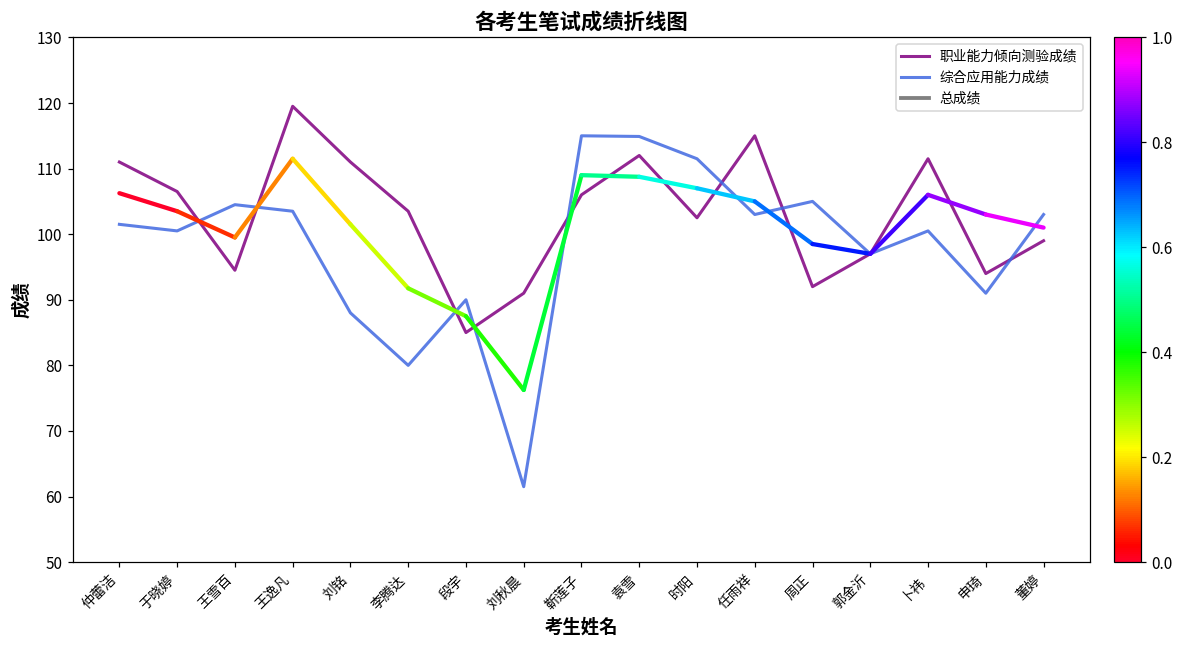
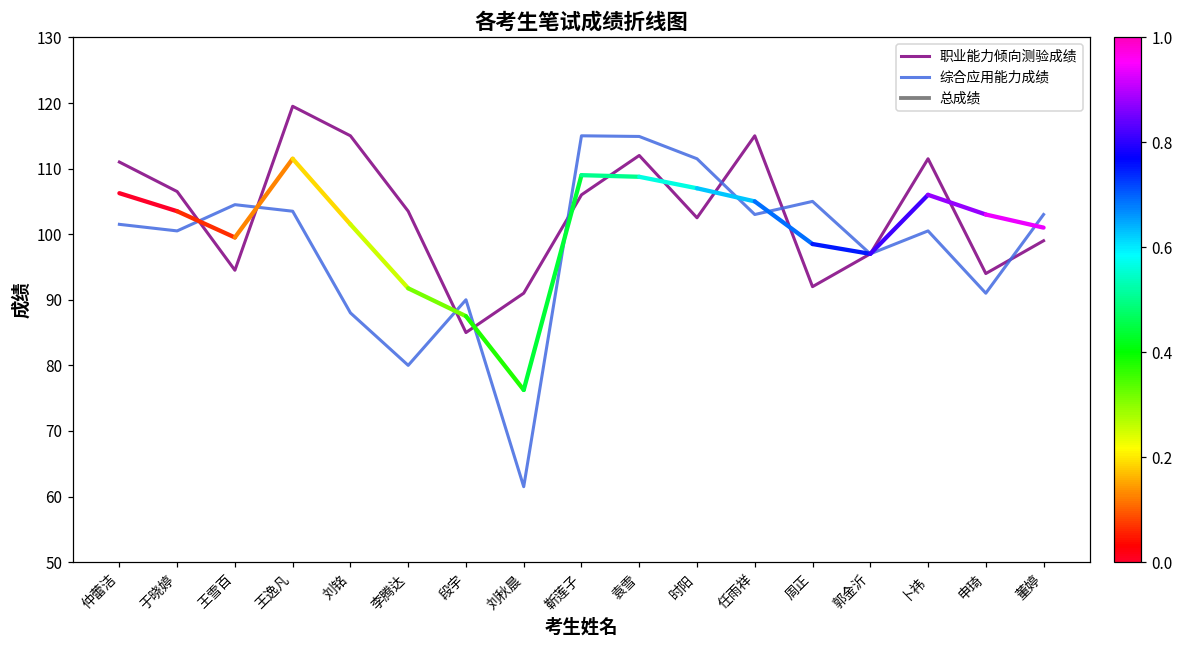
职业能力倾向测验成绩, 刘铭: 111 -> 115
